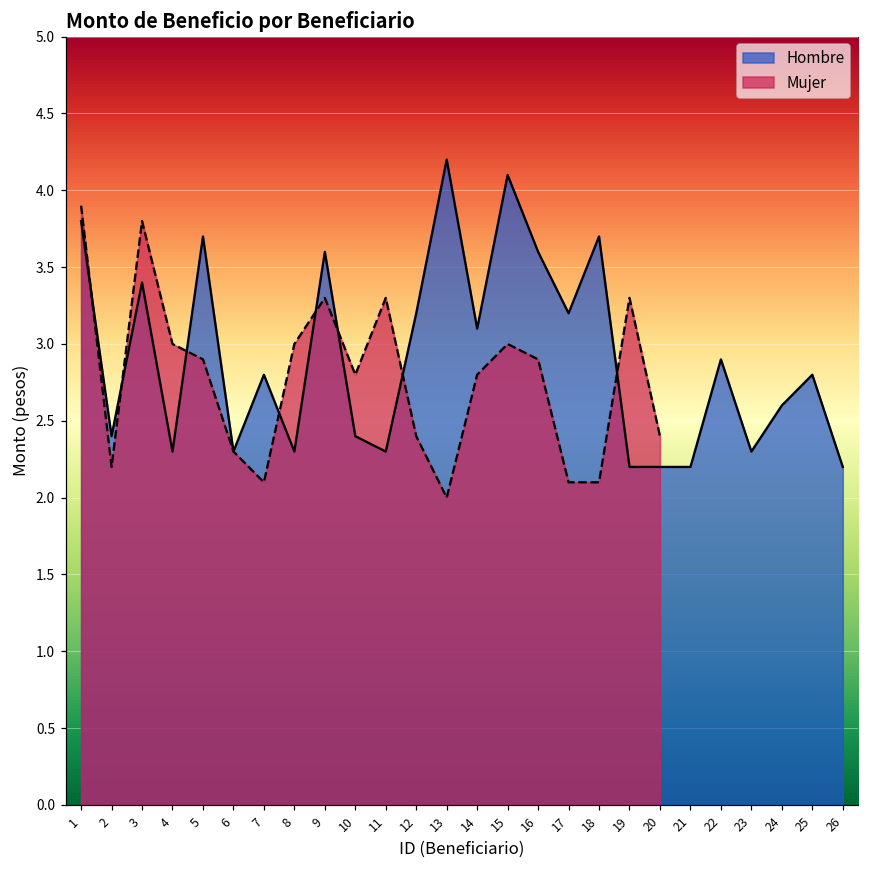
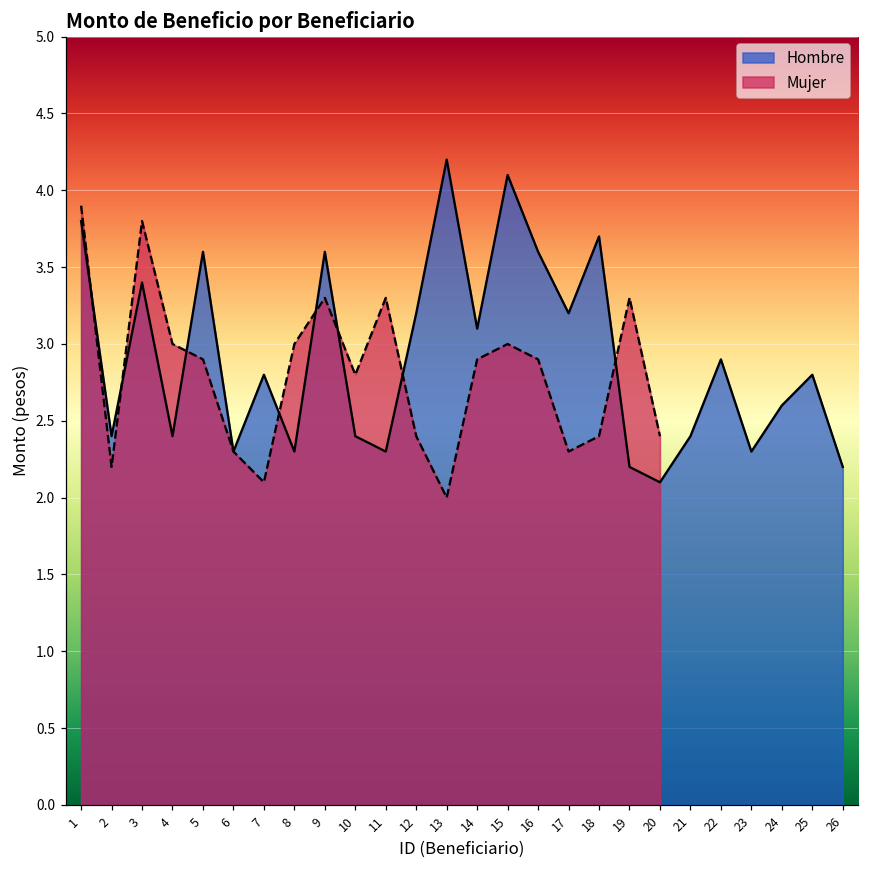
Hombre, 4: 2.3 -> 2.4
Hombre, 5: 3.7 -> 3.6
Mujer, 14: 2.8 -> 2.9
Mujer, 17: 2.1 -> 2.3
Mujer, 18: 2.1 -> 2.4
Hombre, 20: 2.2 -> 2.1
Hombre, 21: 2.2 -> 2.4
